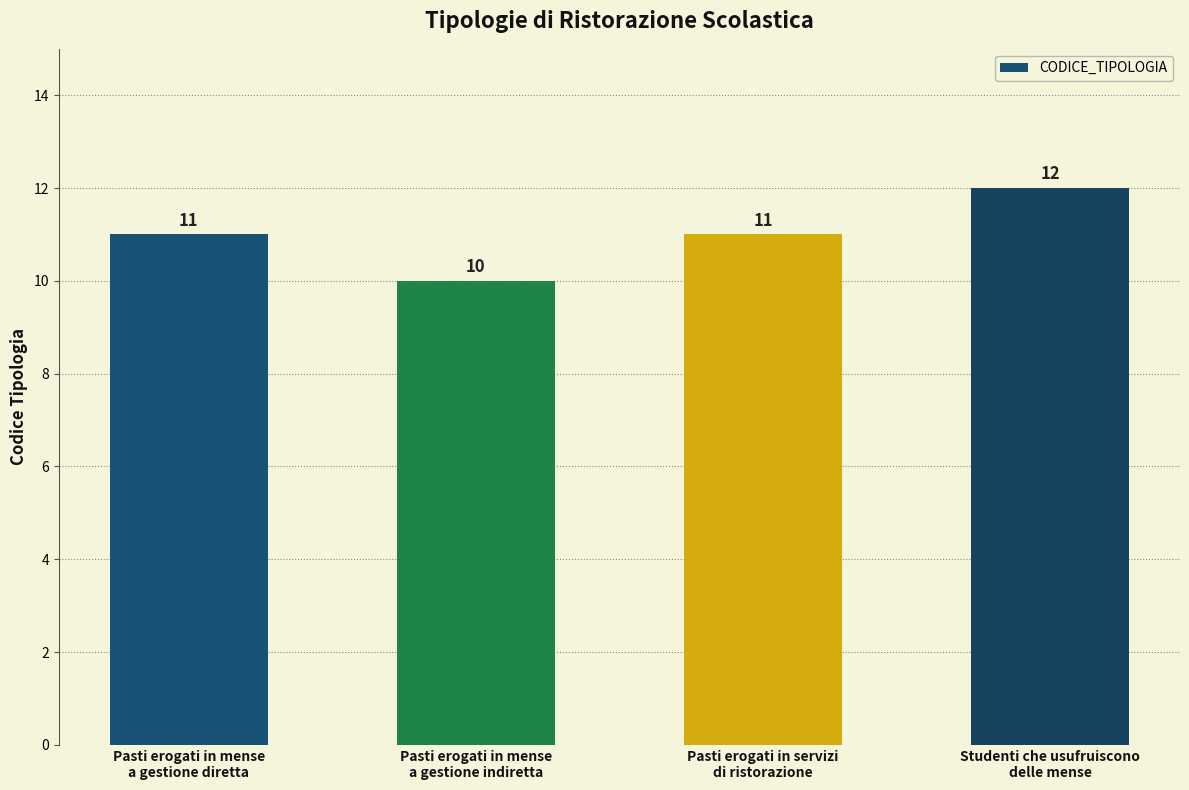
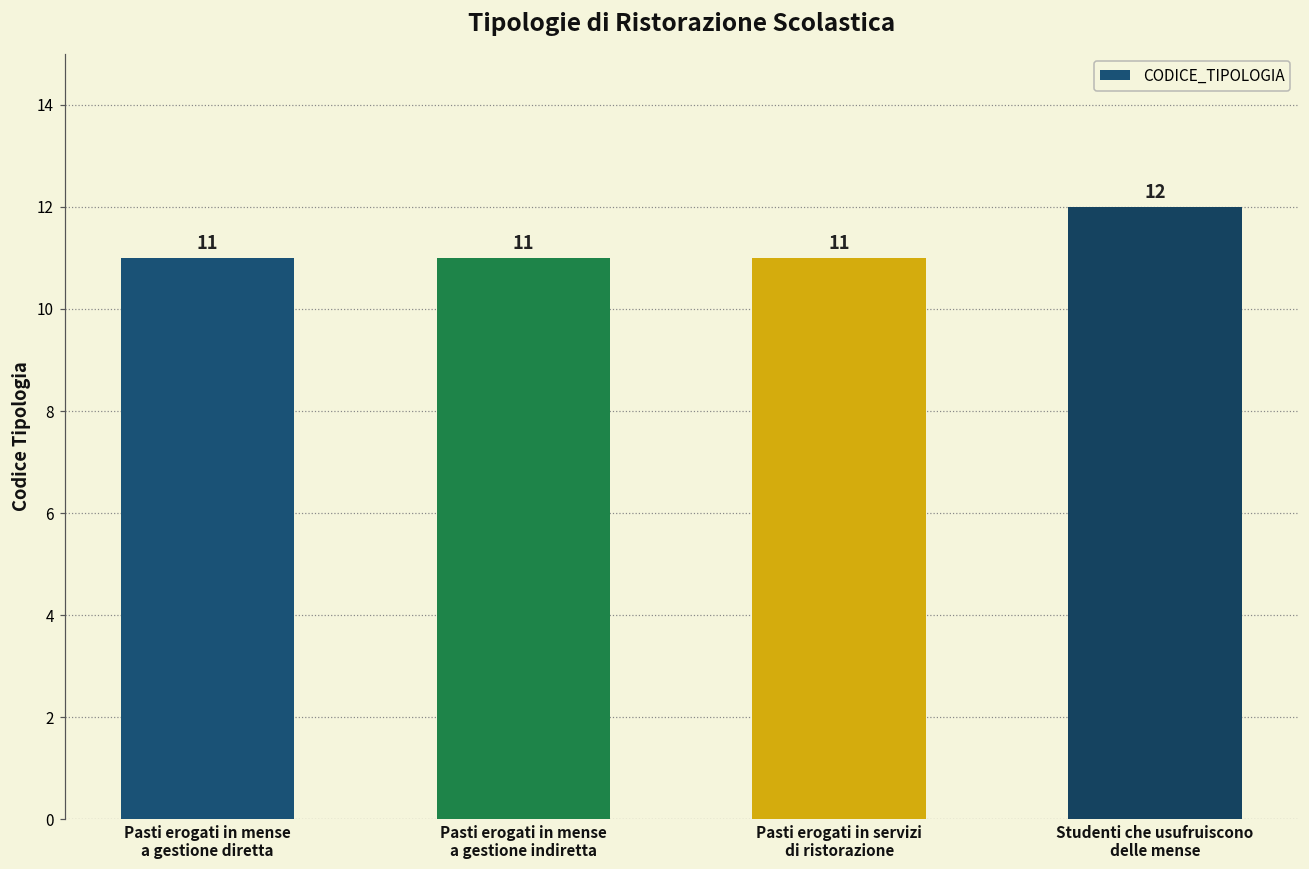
Pasti erogati in mense a gestione indiretta: 10 -> 11
